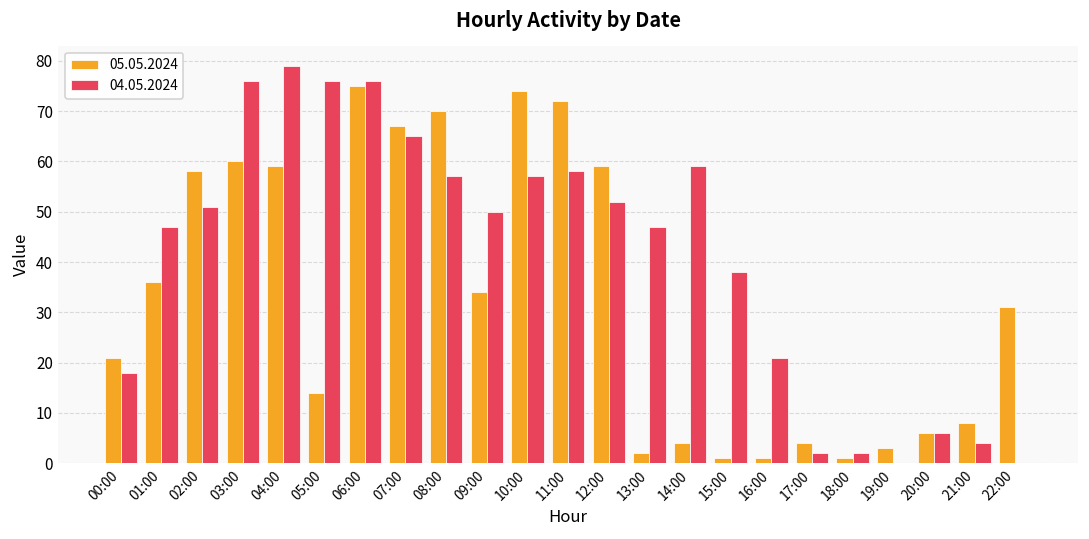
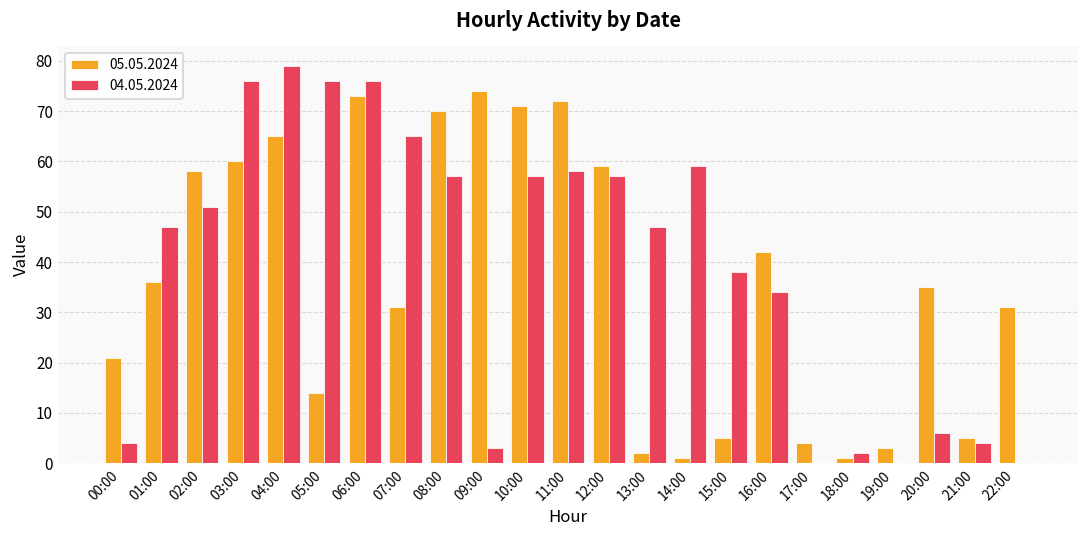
04.05.2024, 00:00: 18 -> 4
05.05.2024, 04:00: 59 -> 65
05.05.2024, 06:00: 75 -> 73
05.05.2024, 07:00: 67 -> 31
05.05.2024, 09:00: 34 -> 74
04.05.2024, 09:00: 50 -> 3
05.05.2024, 10:00: 74 -> 71
04.05.2024, 12:00: 52 -> 57
05.05.2024, 14:00: 4 -> 1
05.05.2024, 15:00: 1 -> 5
05.05.2024, 16:00: 1 -> 42
04.05.2024, 16:00: 21 -> 34
04.05.2024, 17:00: 2 -> 0
05.05.2024, 20:00: 6 -> 35
05.05.2024, 21:00: 8 -> 5
